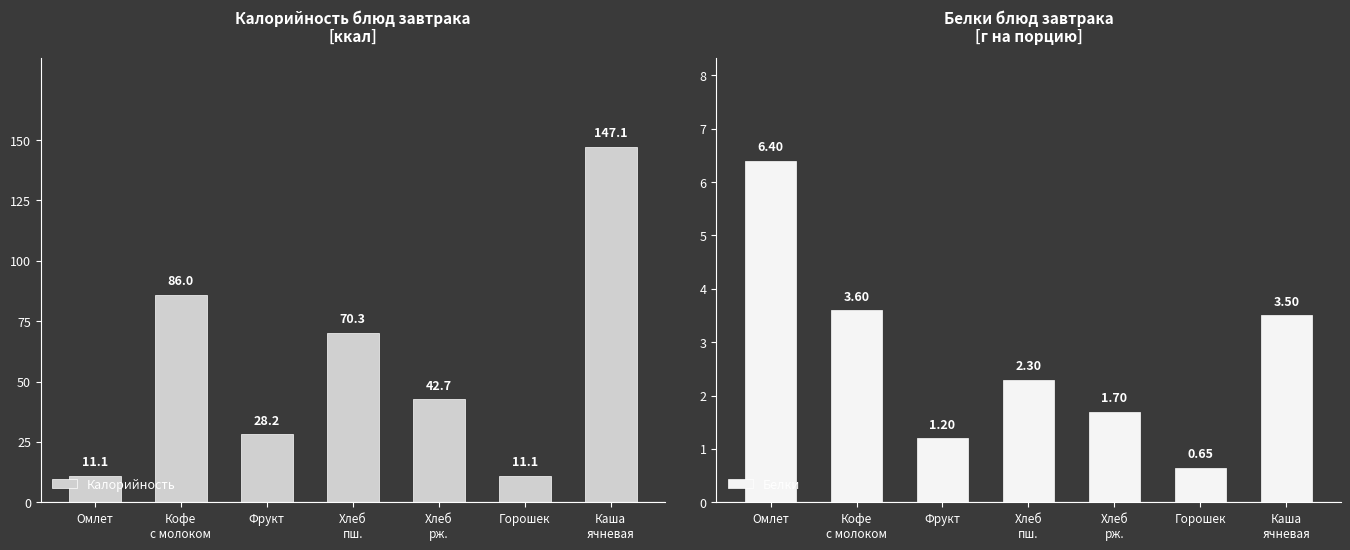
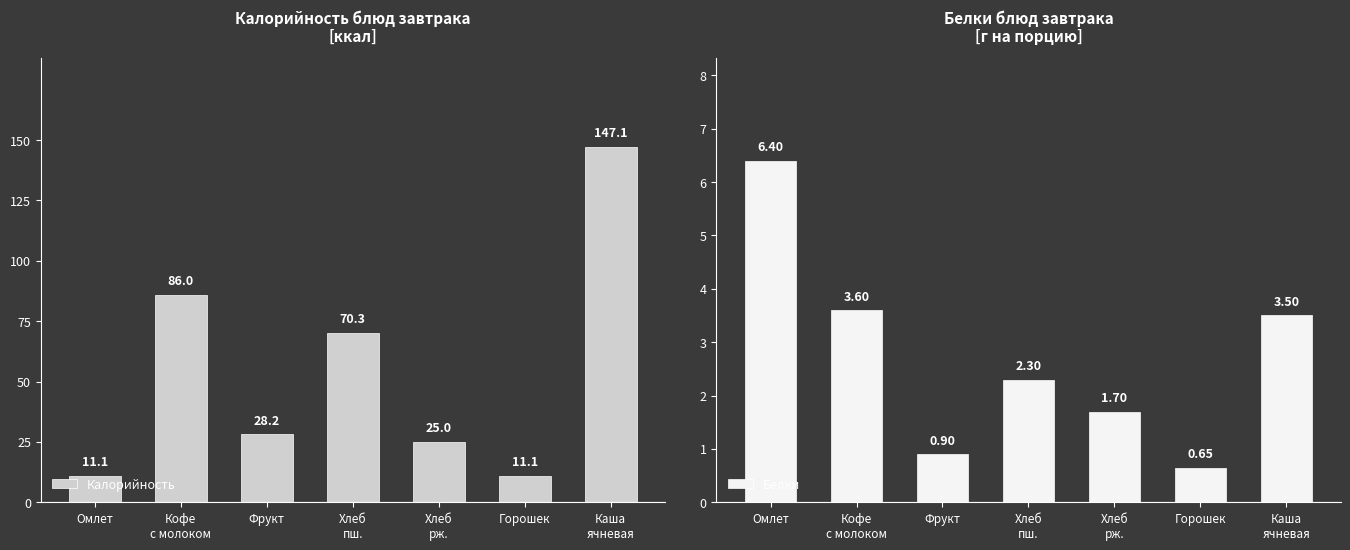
Калорийность блюд завтрака [ккал], Хлеб рж.: 42.7 -> 25.0
Белки блюд завтрака [г на порцию], Фрукт: 1.20 -> 0.90
